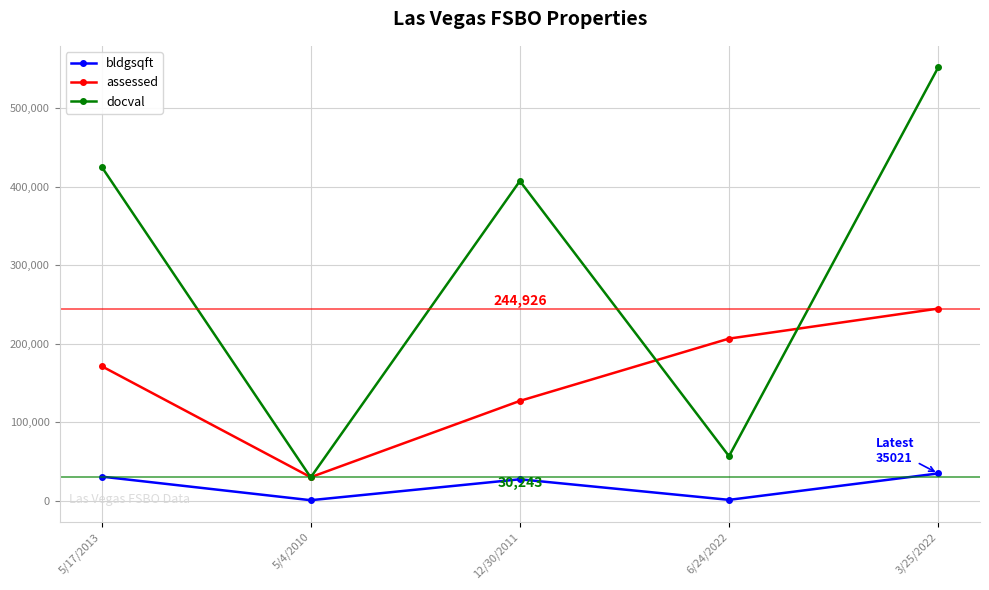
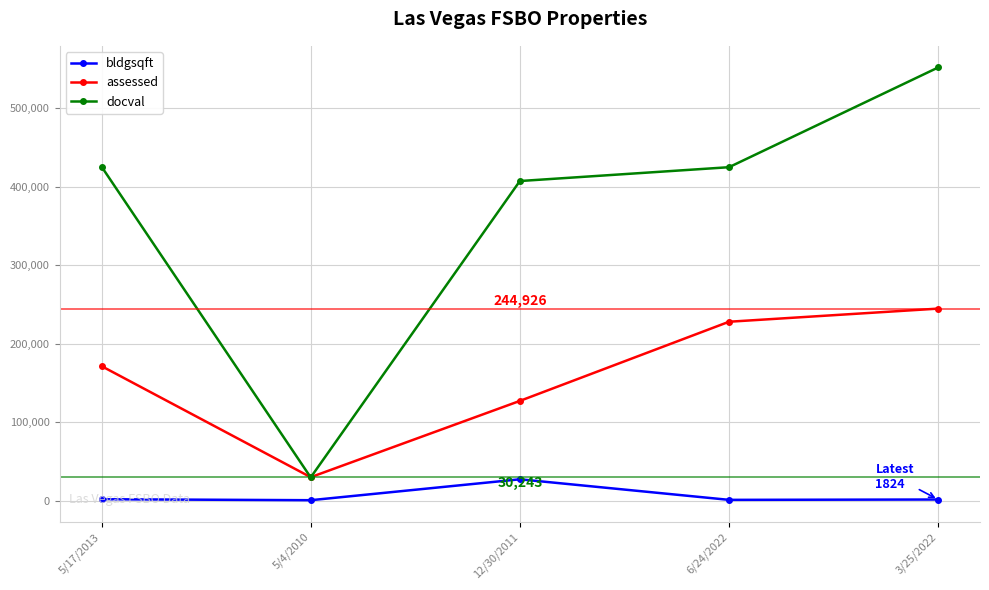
bldgsqft, 5/17/2013: 30,000 -> 0
assessed, 6/24/2022: 210,000 -> 230,000
docval, 6/24/2022: 60,000 -> 430,000
bldgsqft, 3/25/2022: 35021 -> 1824
